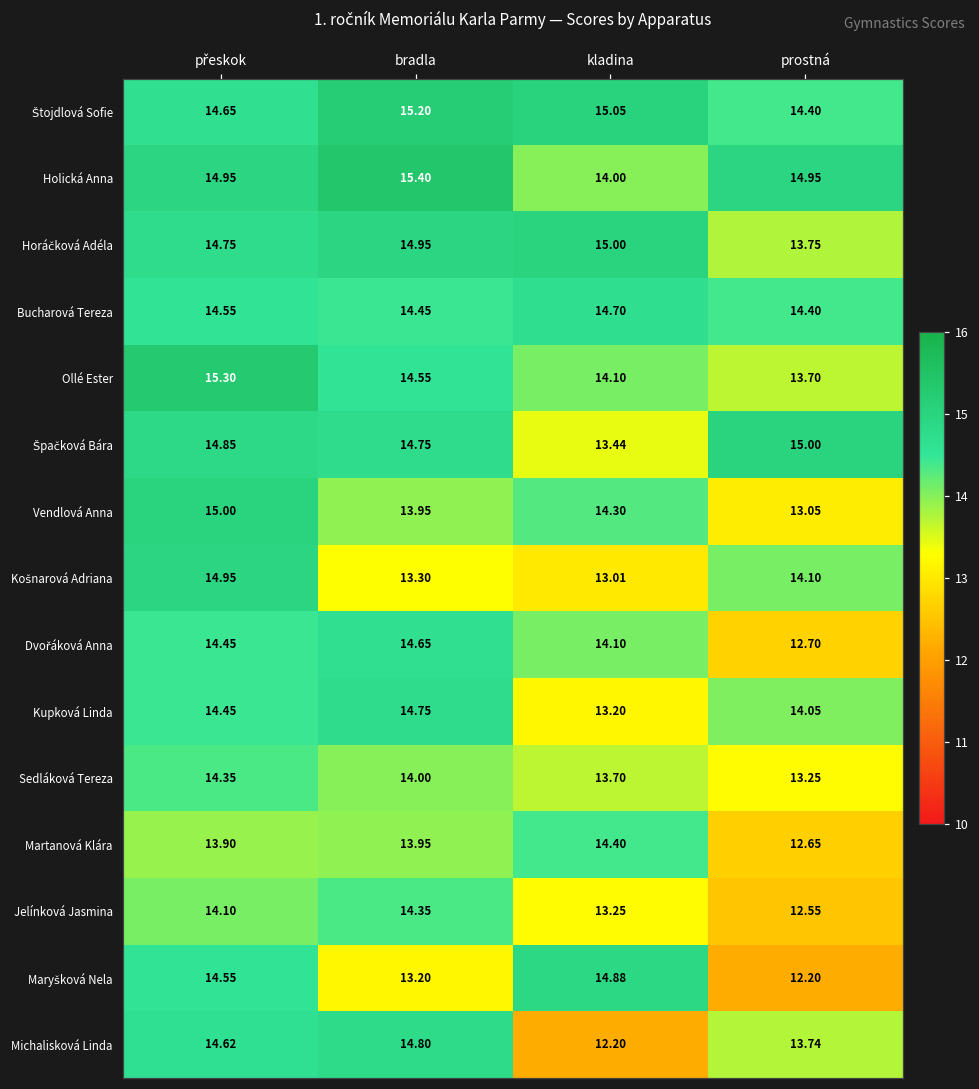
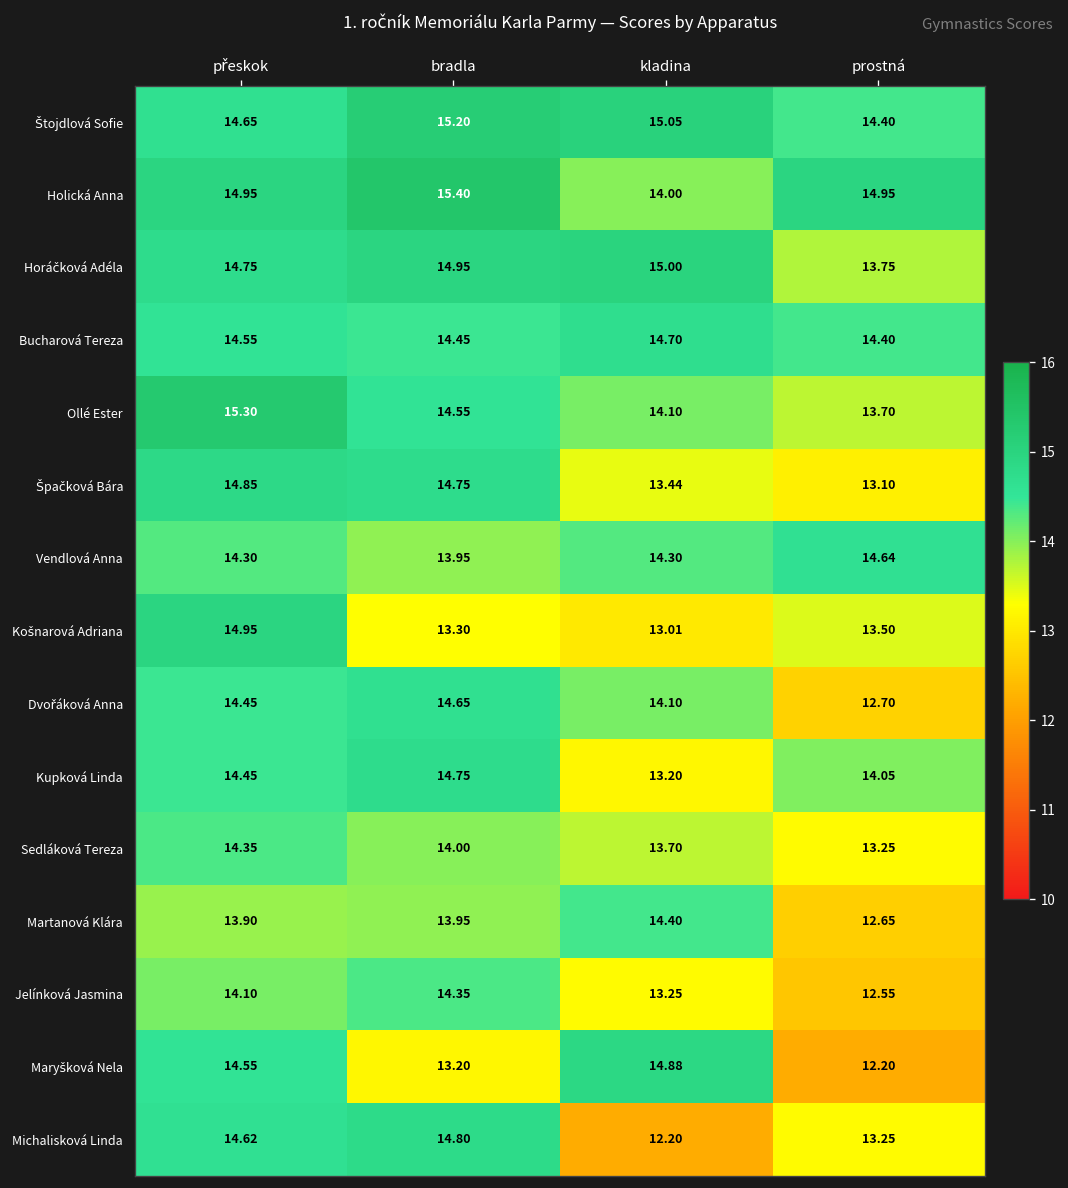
Špačková Bára, prostná: 15.00 -> 13.10
Vendlová Anna, přeskok: 15.00 -> 14.30
Vendlová Anna, prostná: 13.05 -> 14.64
Košnarová Adriana, prostná: 14.10 -> 13.50
Michalisková Linda, prostná: 13.74 -> 13.25
